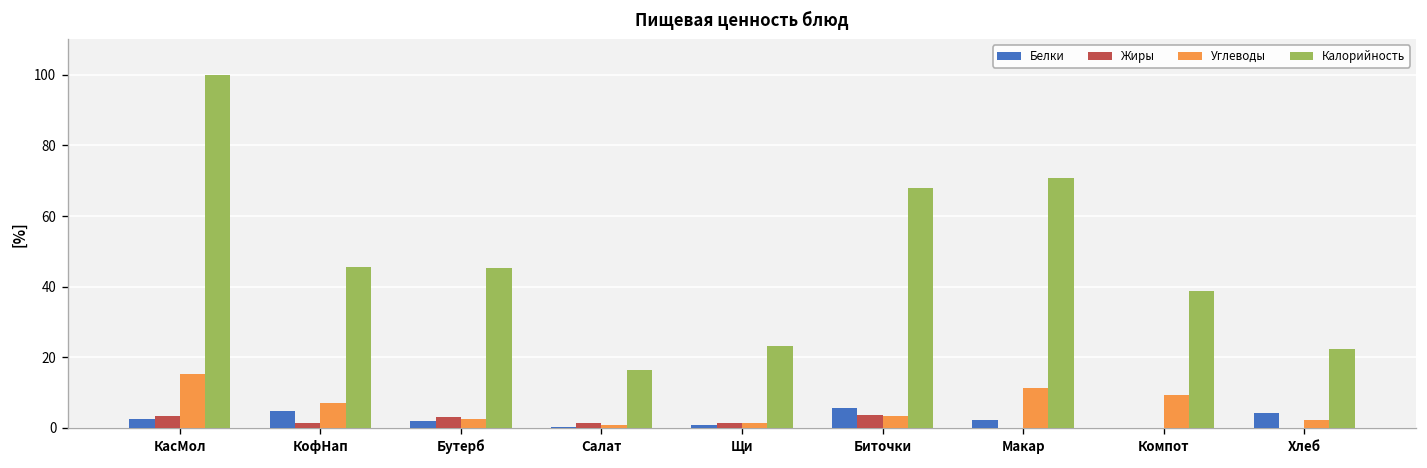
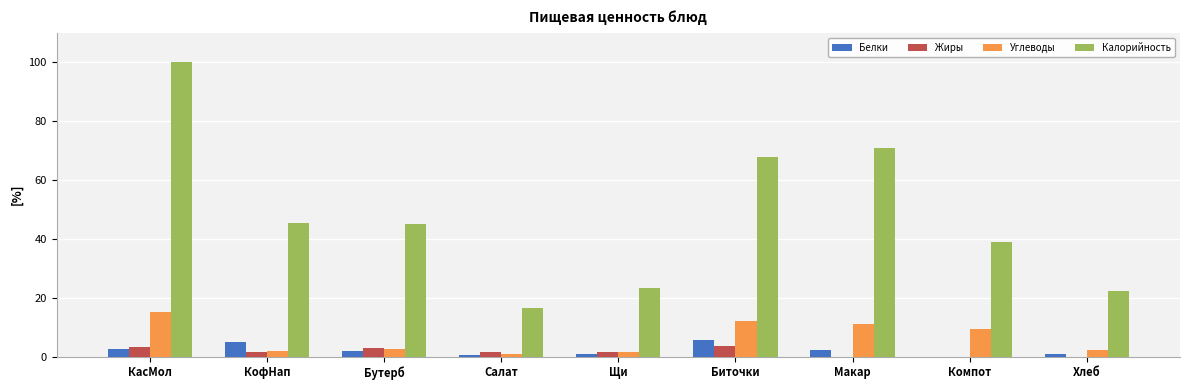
Углеводы, КофНап: 7 -> 2
Углеводы, Биточки: 3 -> 12
Белки, Хлеб: 4 -> 1
